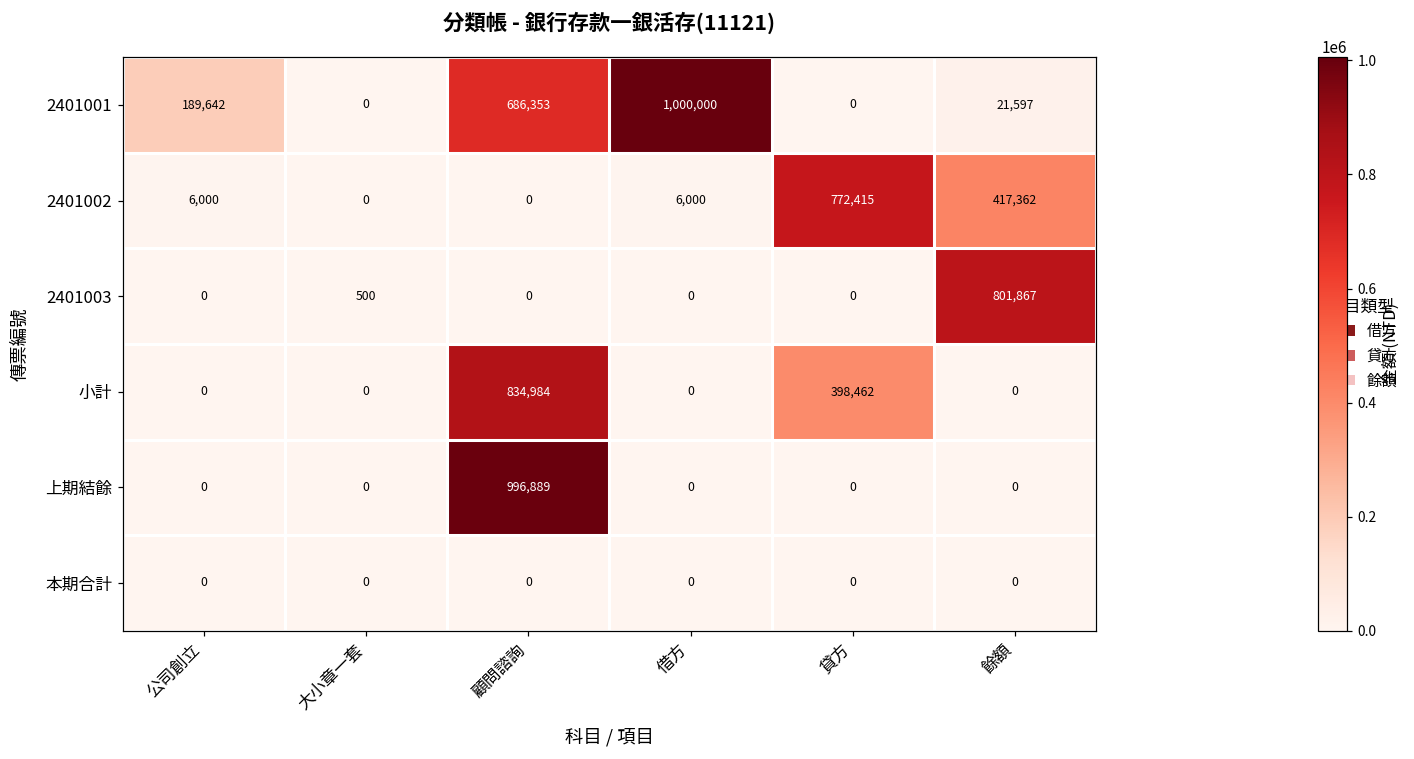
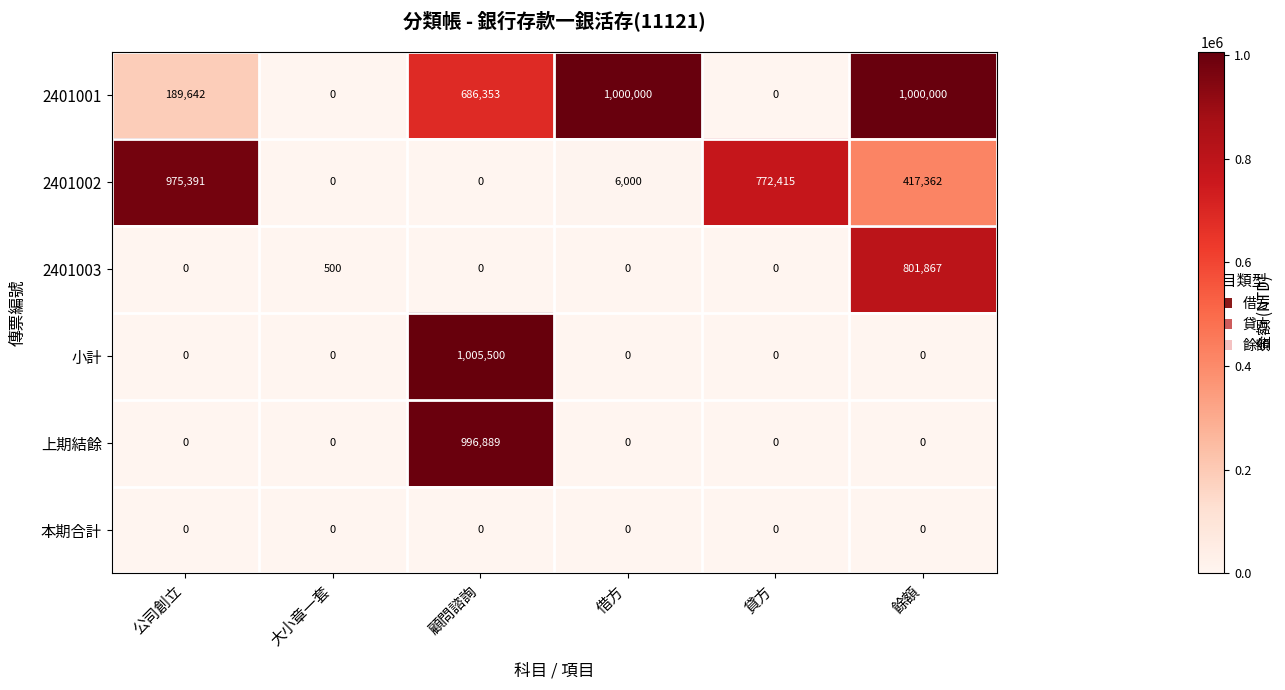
2401001, 餘額: 21,597 -> 1,000,000
2401002, 公司創立: 6,000 -> 975,391
小計, 顧問諮詢: 834,984 -> 1,005,500
小計, 貸方: 398,462 -> 0
